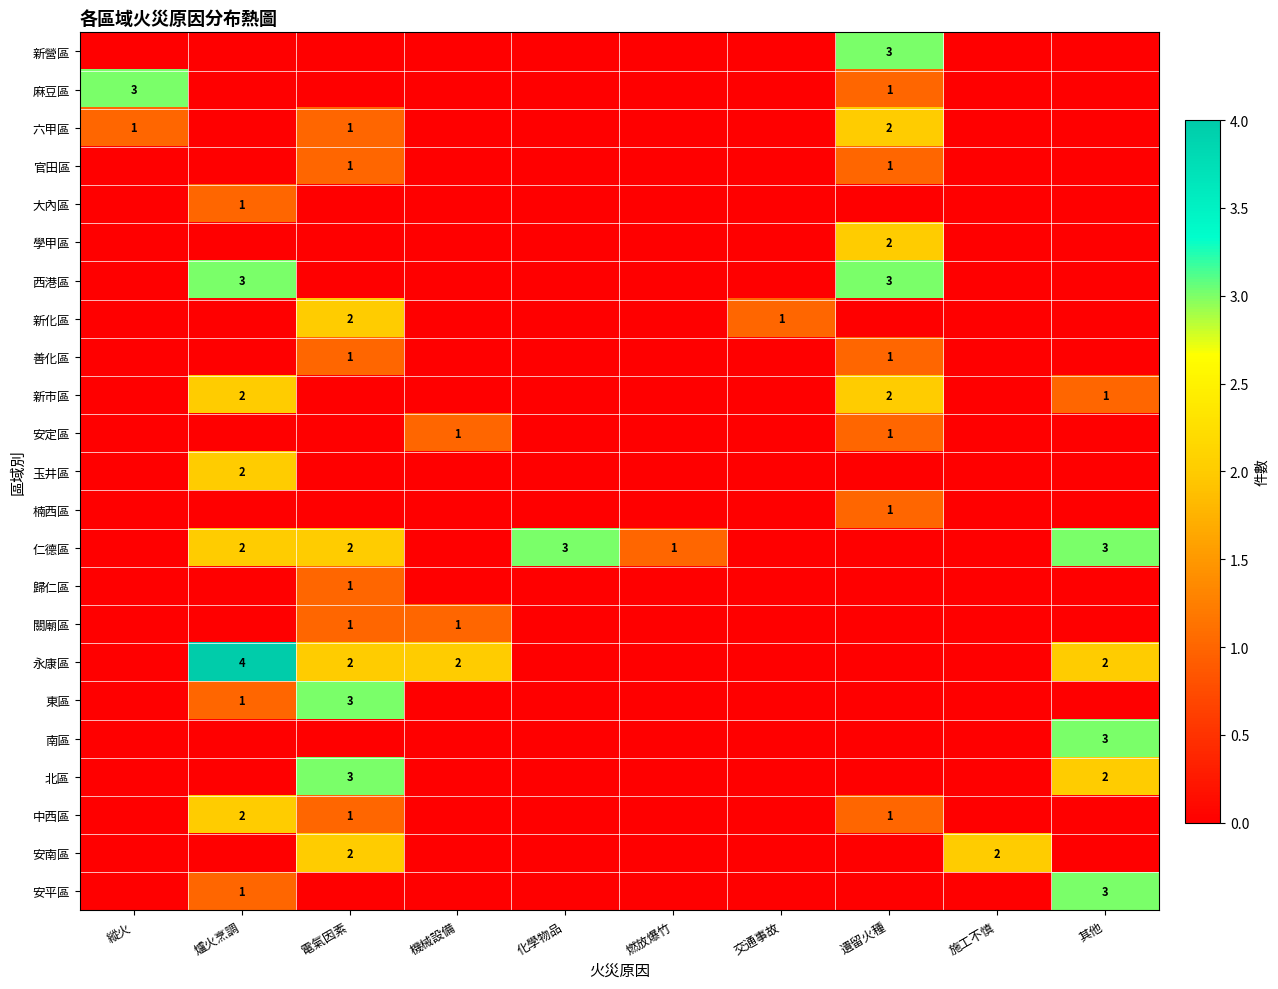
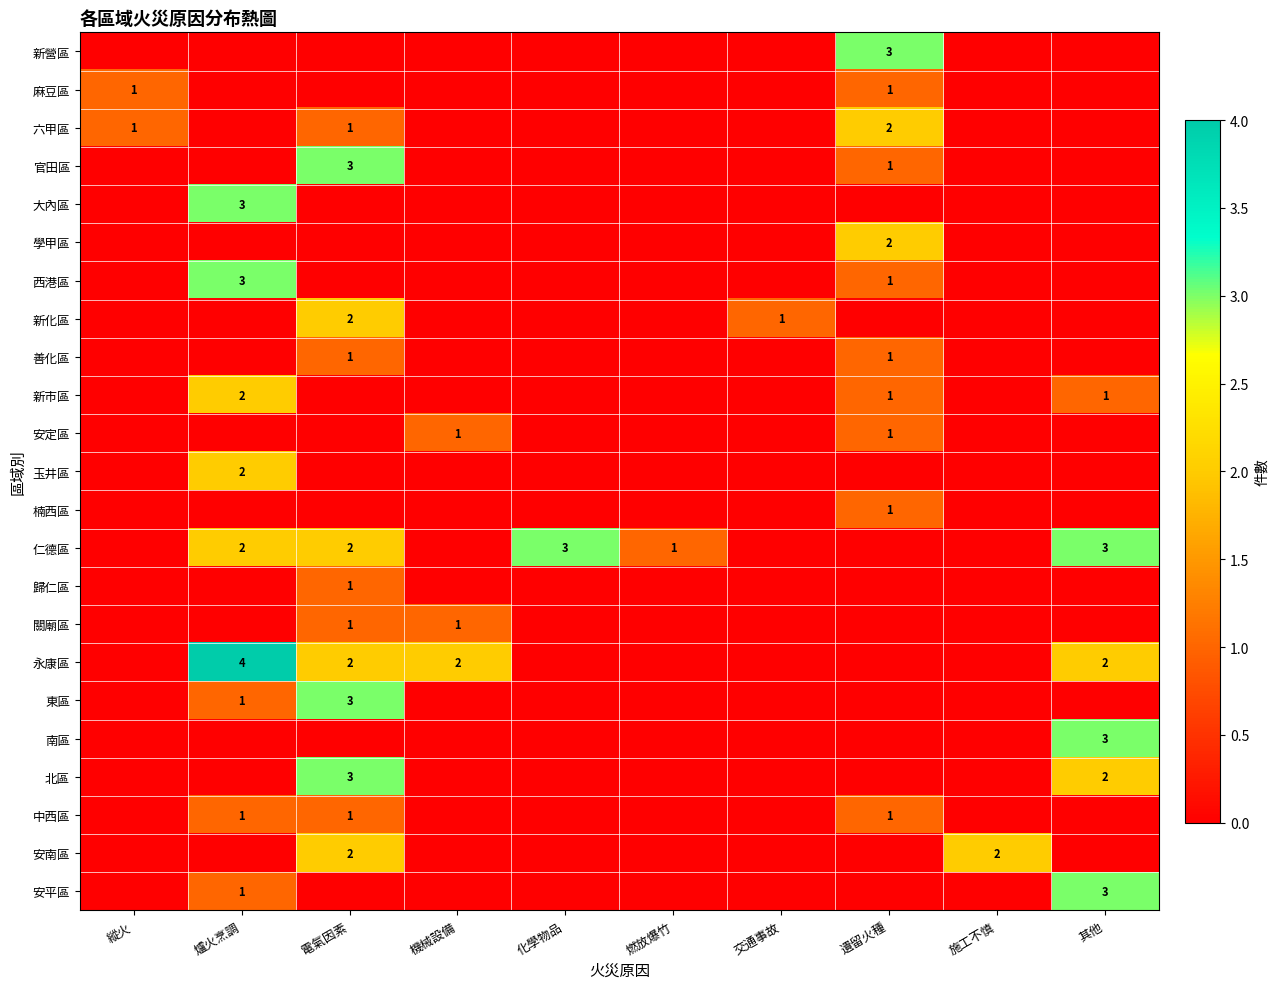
麻豆區, 縱火: 3 -> 1
官田區, 電氣因素: 1 -> 3
大內區, 爐火烹調: 1 -> 3
西港區, 遺留火種: 3 -> 1
新市區, 遺留火種: 2 -> 1
中西區, 爐火烹調: 2 -> 1
